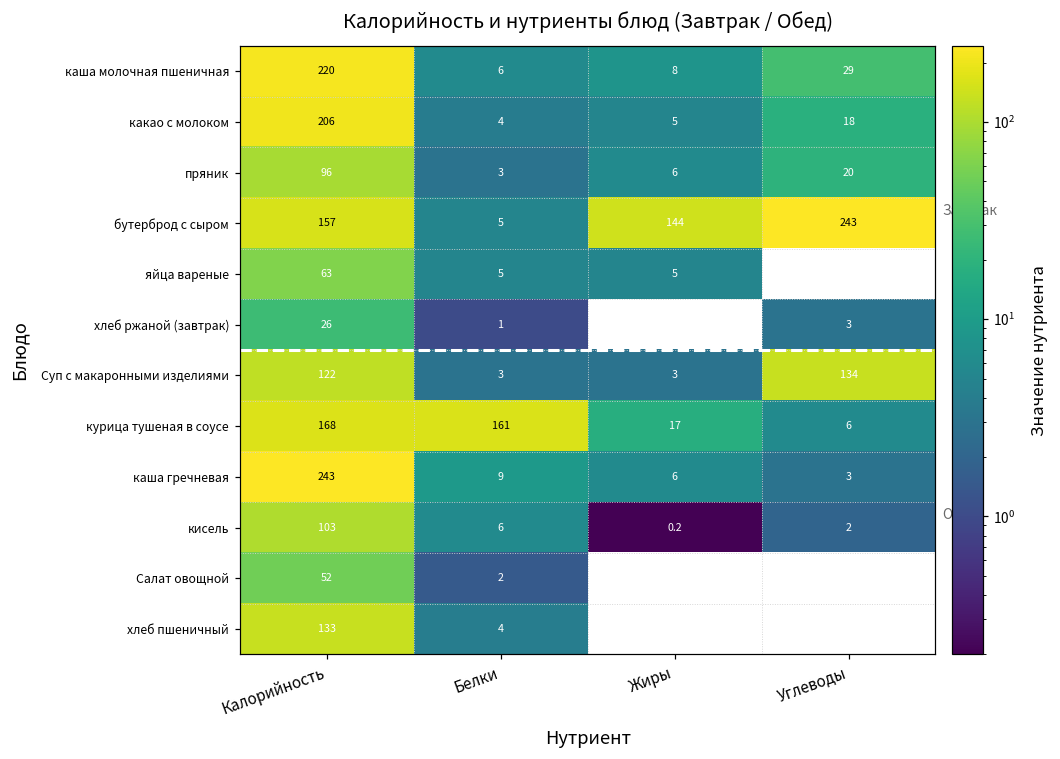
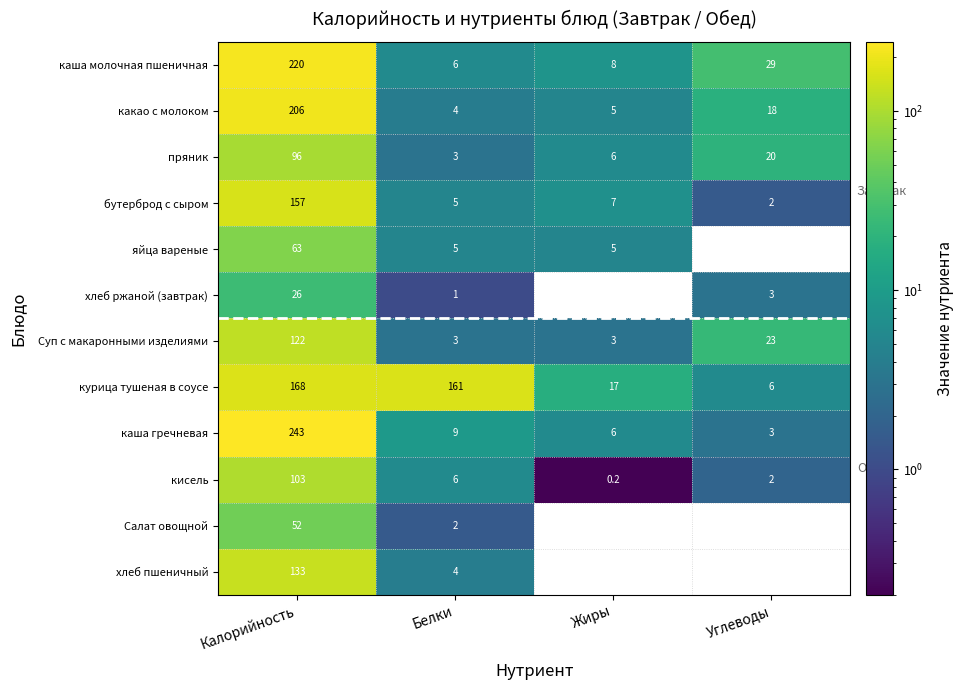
бутерброд с сыром, Жиры: 144 -> 7
бутерброд с сыром, Углеводы: 243 -> 2
Суп с макаронными изделиями, Углеводы: 134 -> 23
